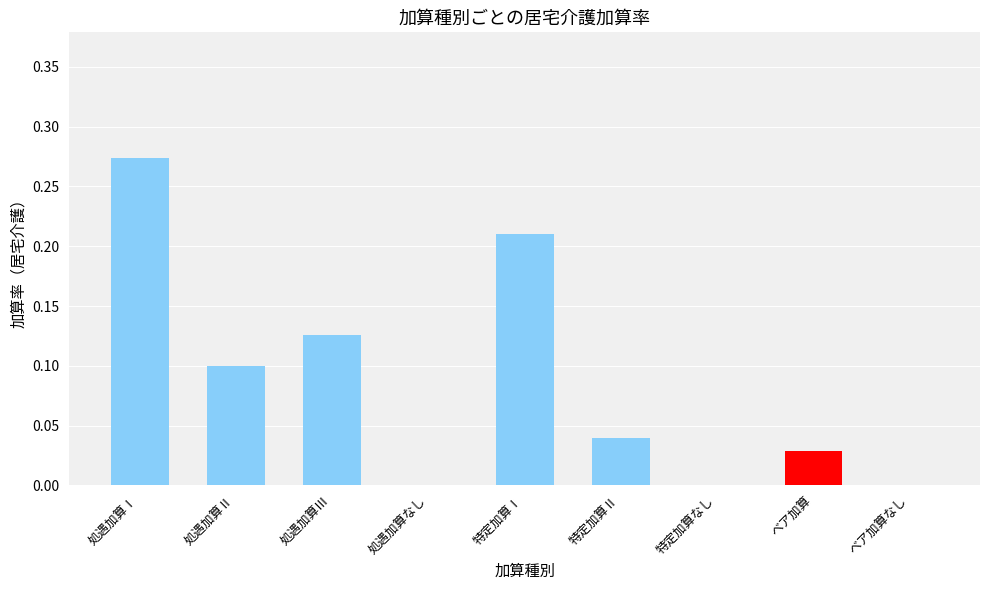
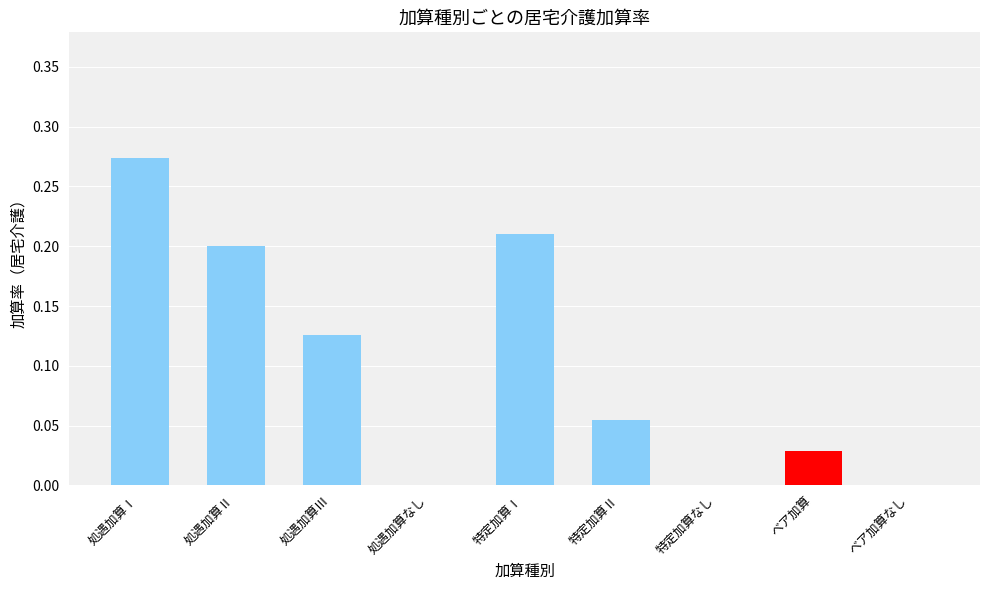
処遇加算Ⅱ: 0.1 -> 0.2
特定加算Ⅱ: 0.040 -> 0.055
